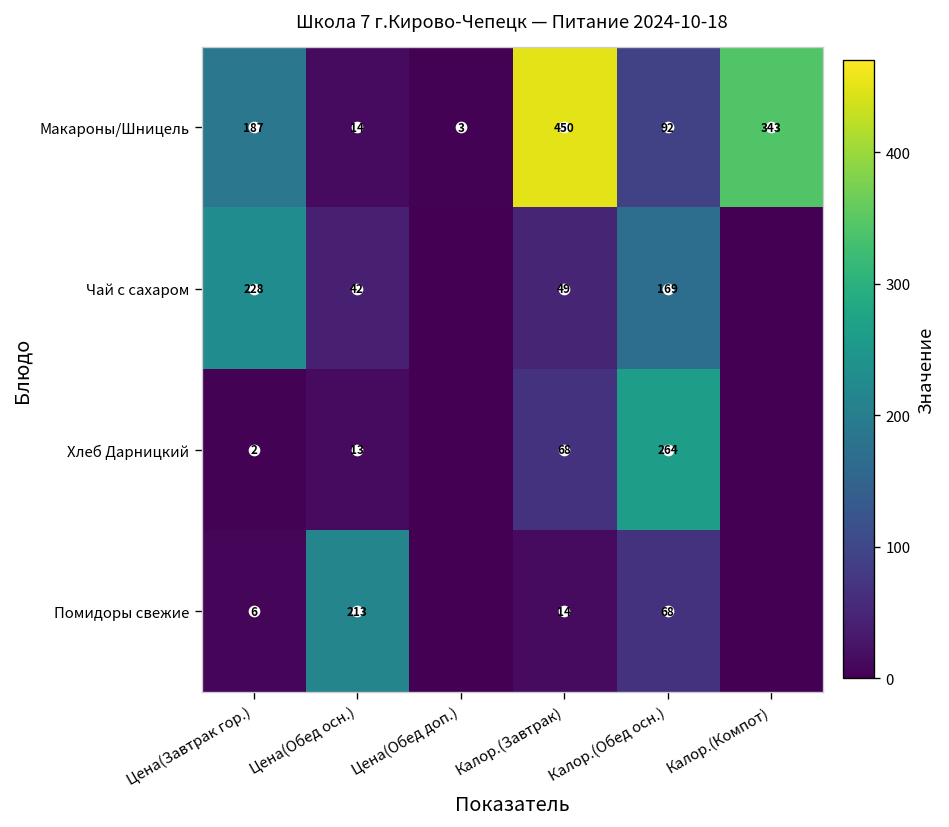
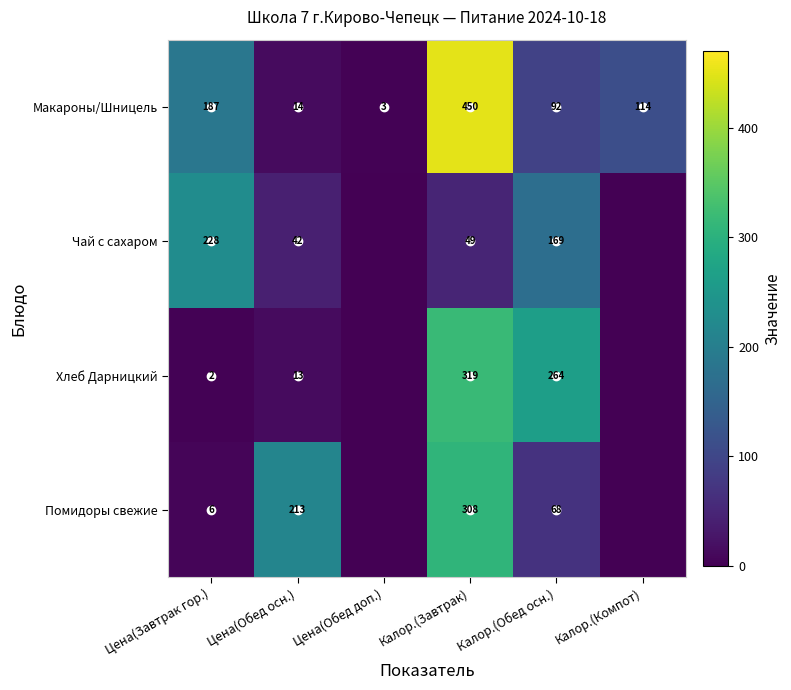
Макароны/Шницель, Калор.(Компот): 343 -> 114
Хлеб Дарницкий, Калор.(Завтрак): 68 -> 319
Помидоры свежие, Калор.(Завтрак): 14 -> 308
